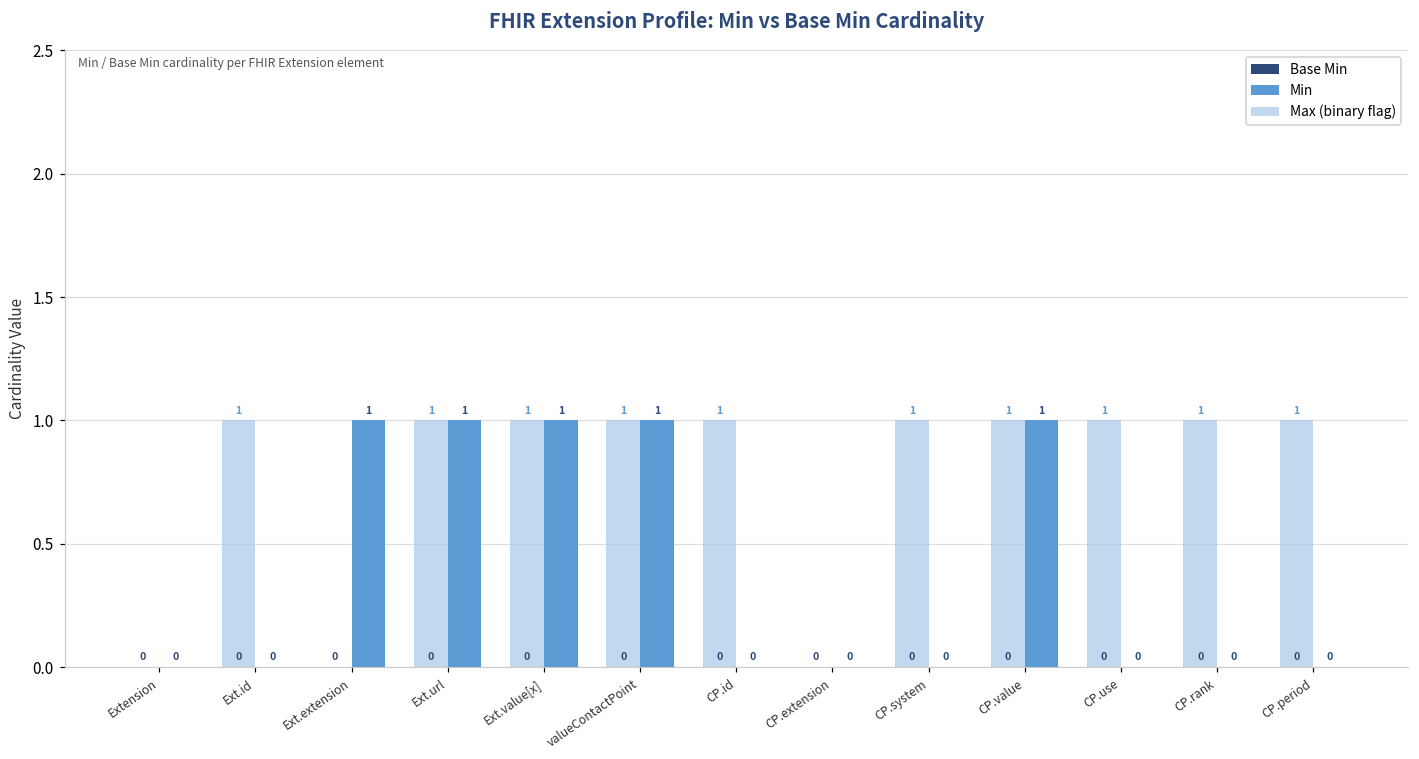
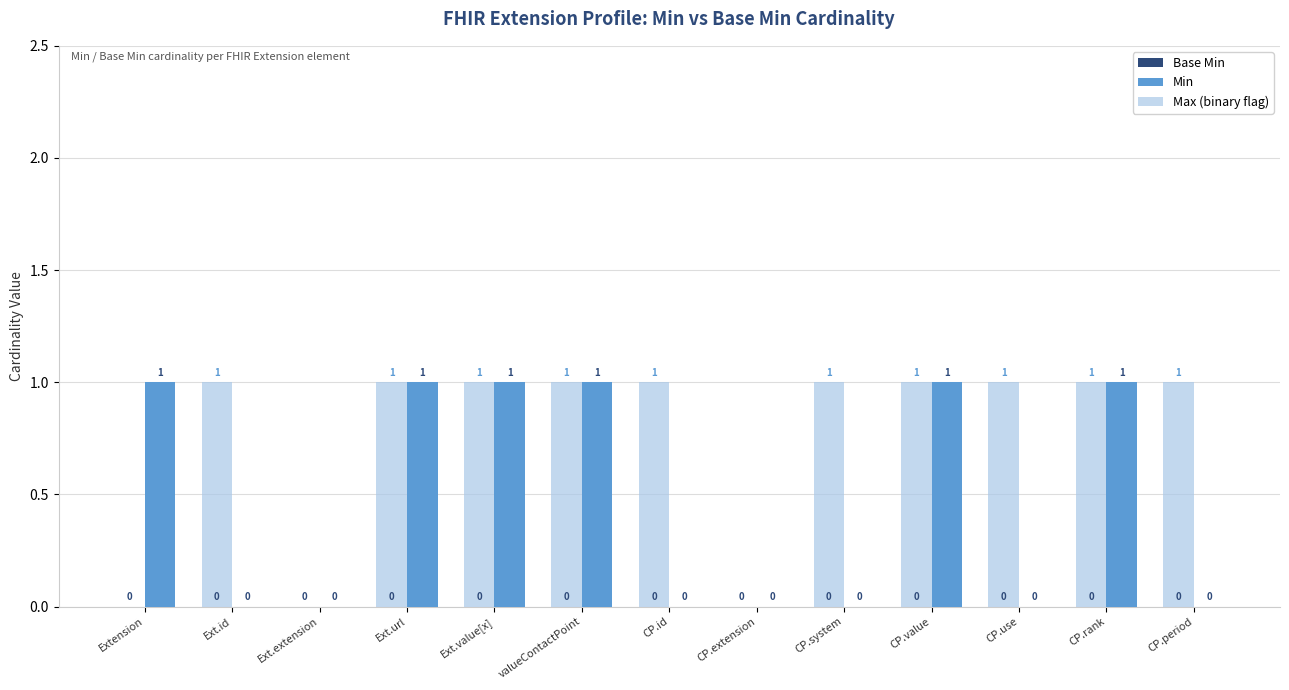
Min, Extension: 0 -> 1
Min, Ext.extension: 1 -> 0
Min, CP.rank: 0 -> 1
